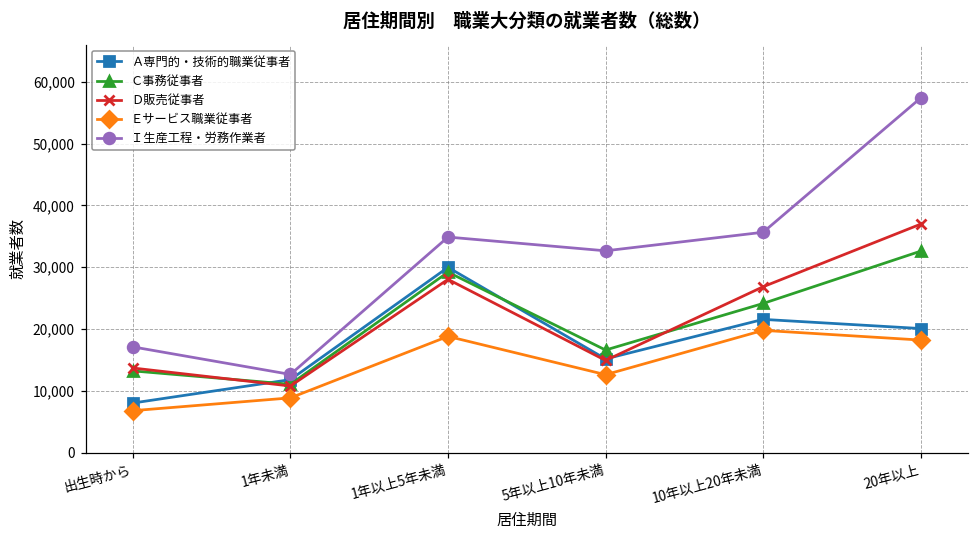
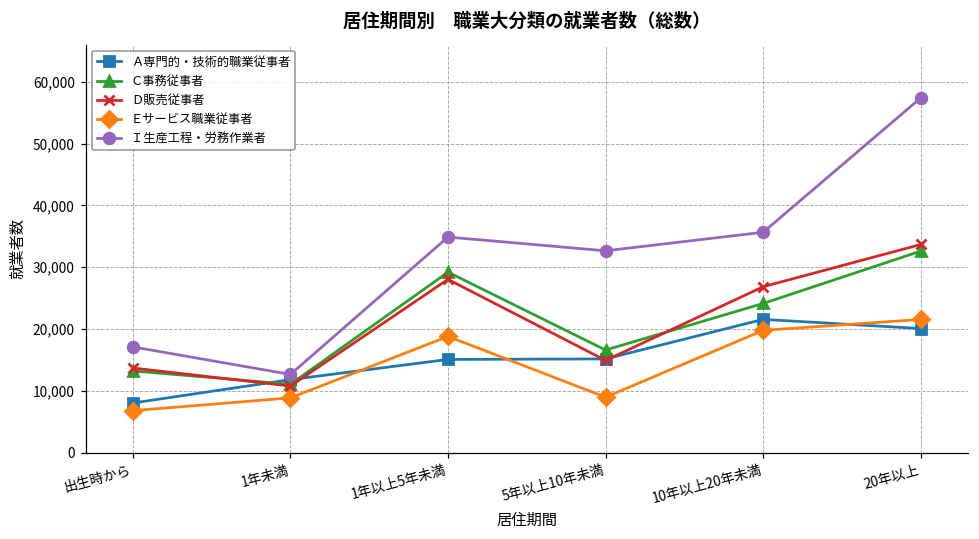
Ａ専門的・技術的職業従事者, 1年以上5年未満: 30,000 -> 15,000
Ｅサービス職業従事者, 5年以上10年未満: 13,000 -> 9,000
Ｄ販売従事者, 20年以上: 37,000 -> 34,000
Ｅサービス職業従事者, 20年以上: 18,000 -> 22,000
